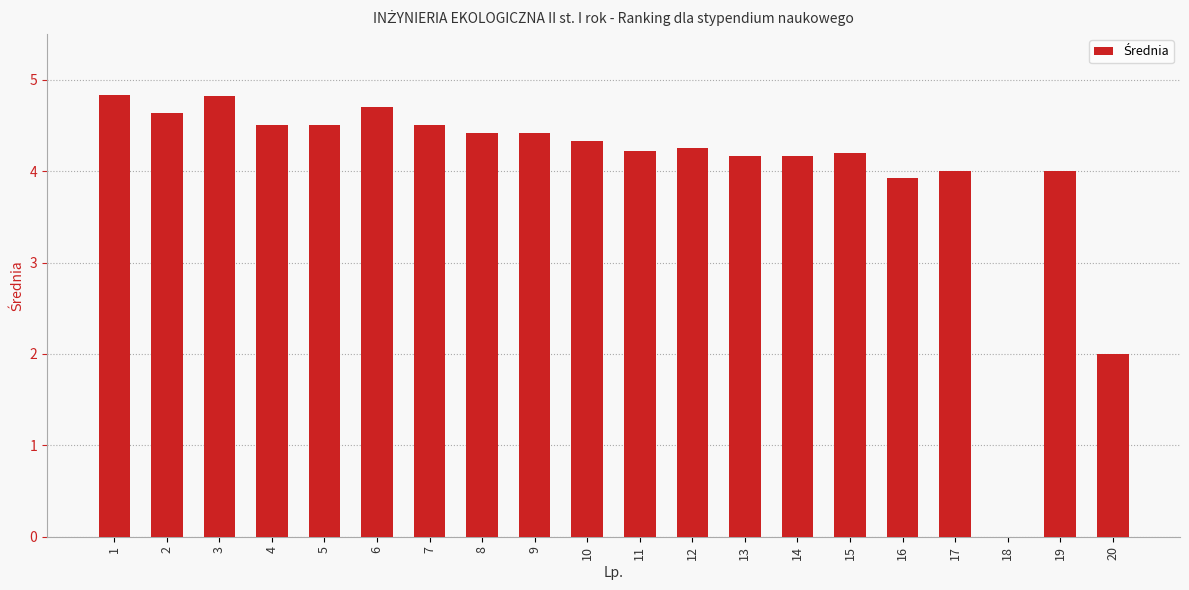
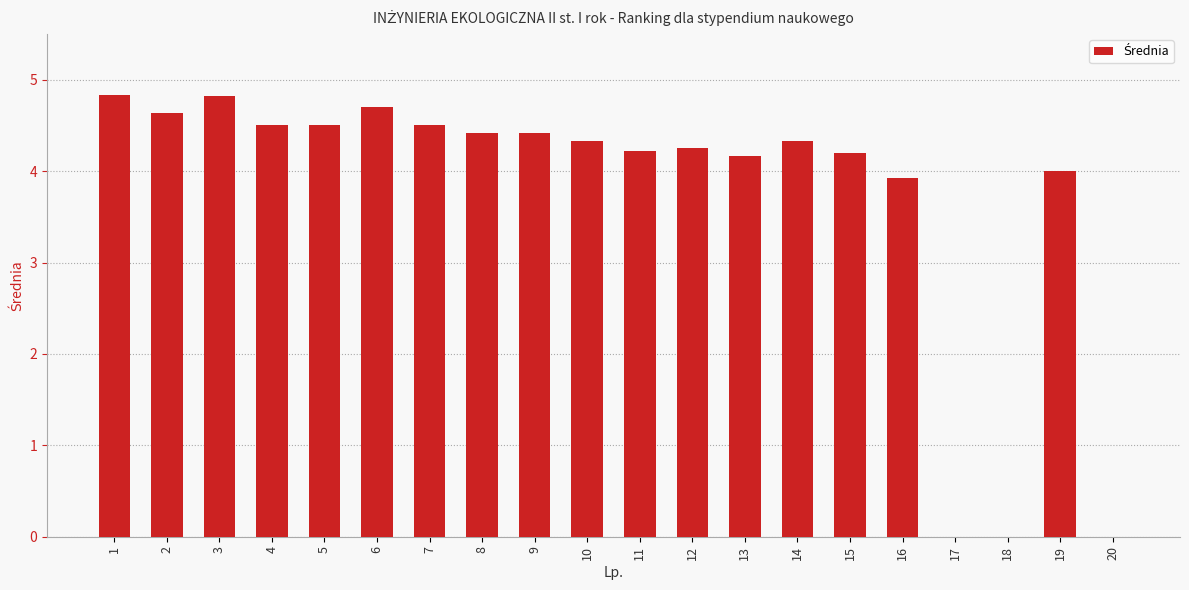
14: 4.2 -> 4.3
17: 4 -> 0
20: 2 -> 0
